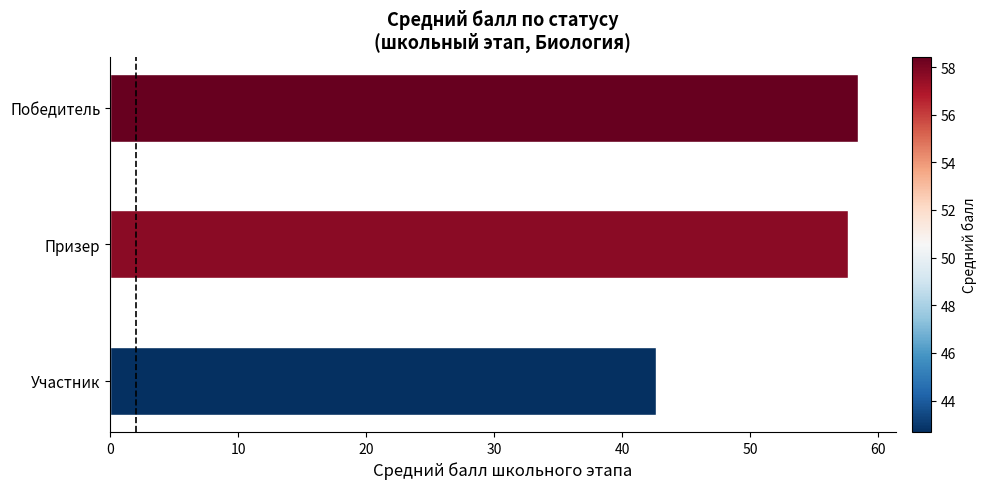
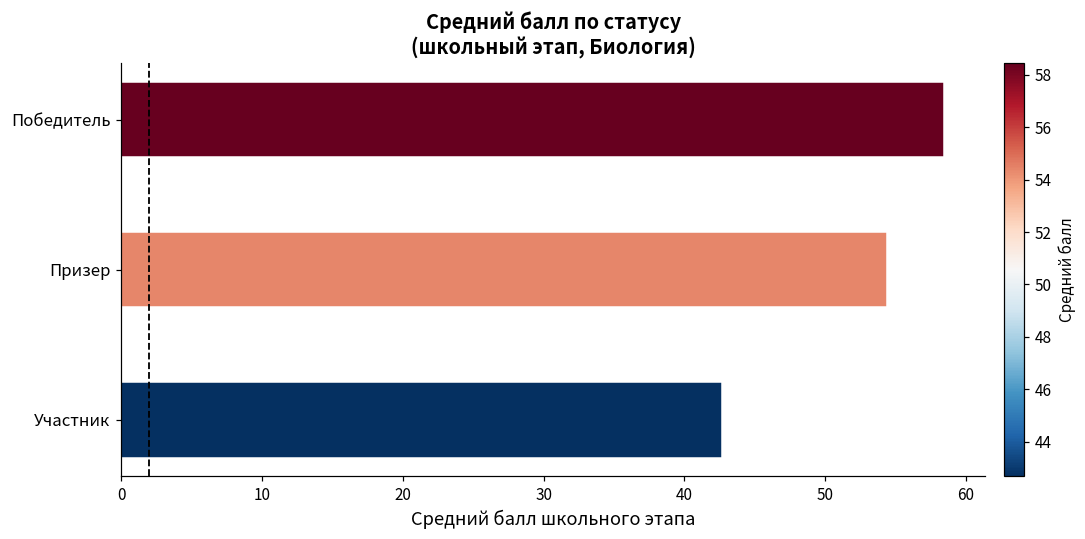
Призер: 57.7 -> 54.4
